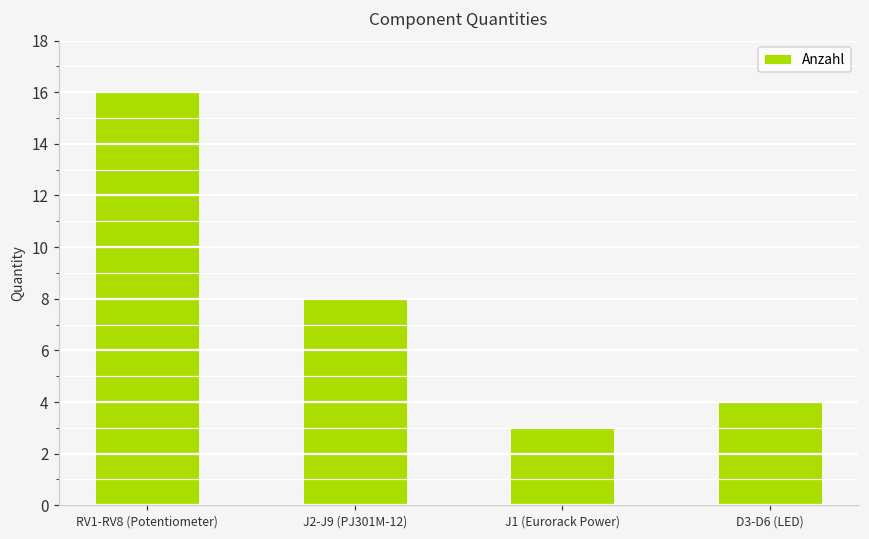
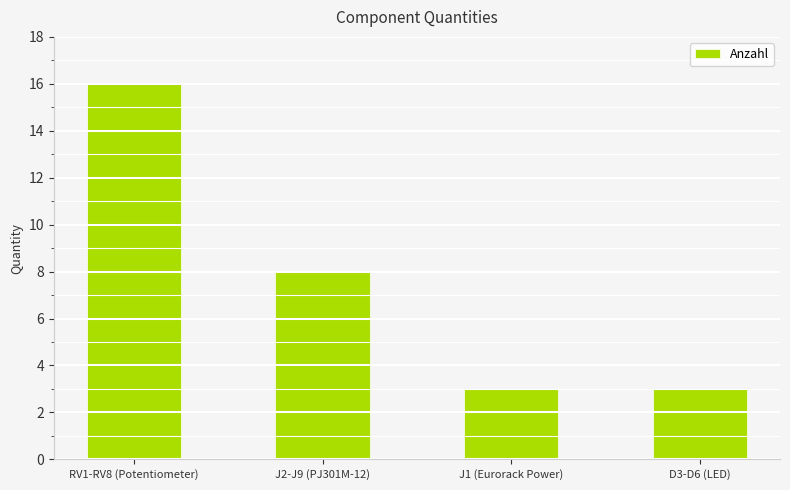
D3-D6 (LED): 4 -> 3
